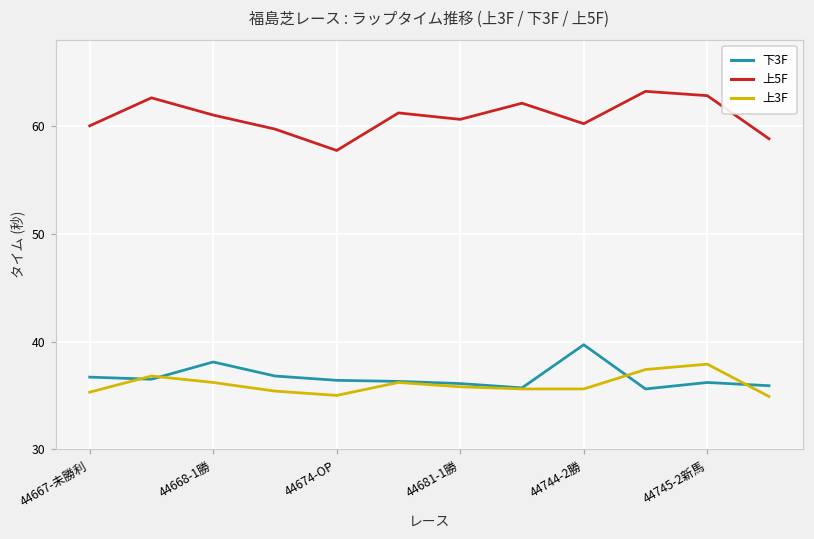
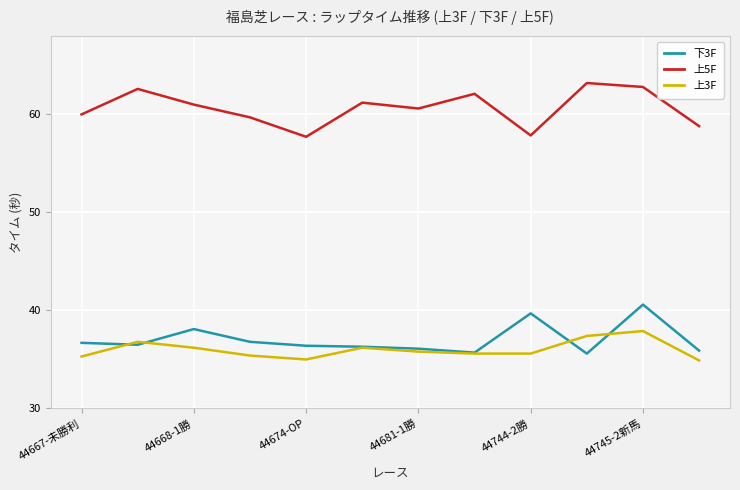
上5F, 44744-2勝: 60 -> 58
下3F, 44745-2新馬: 36 -> 41
